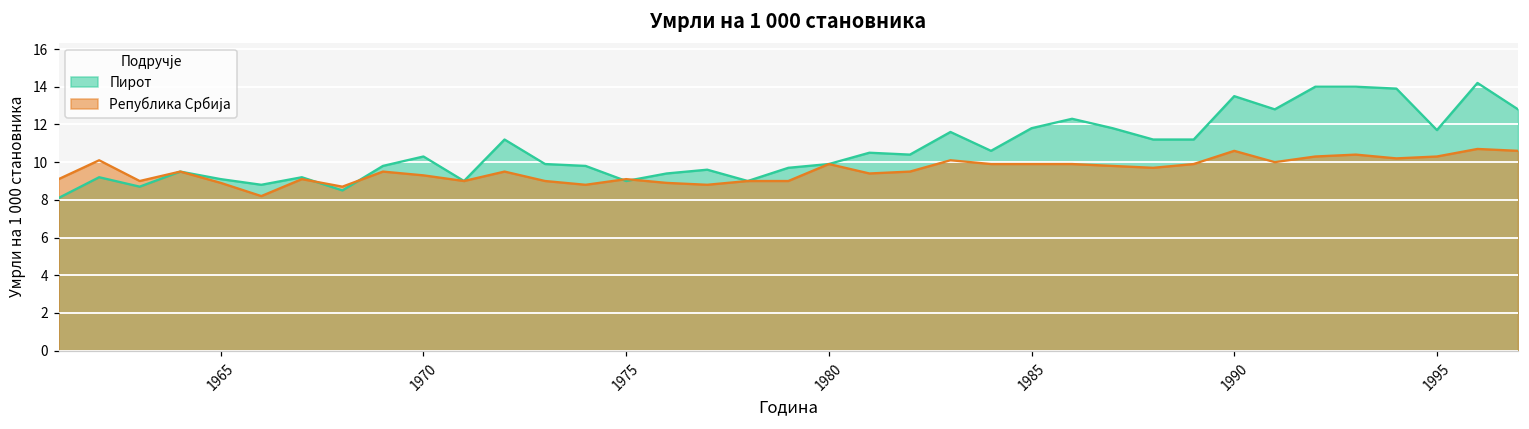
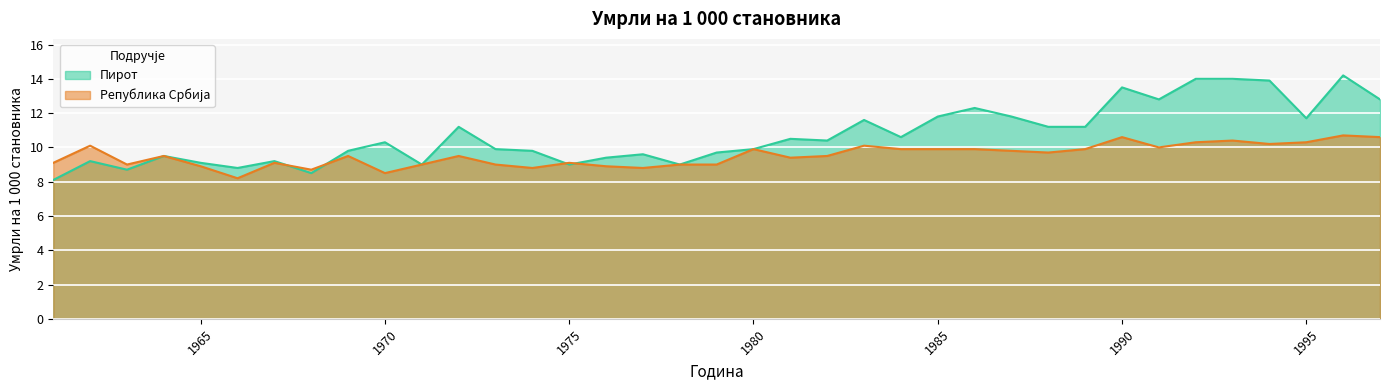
Република Србија, 1970: 9.3 -> 8.5
